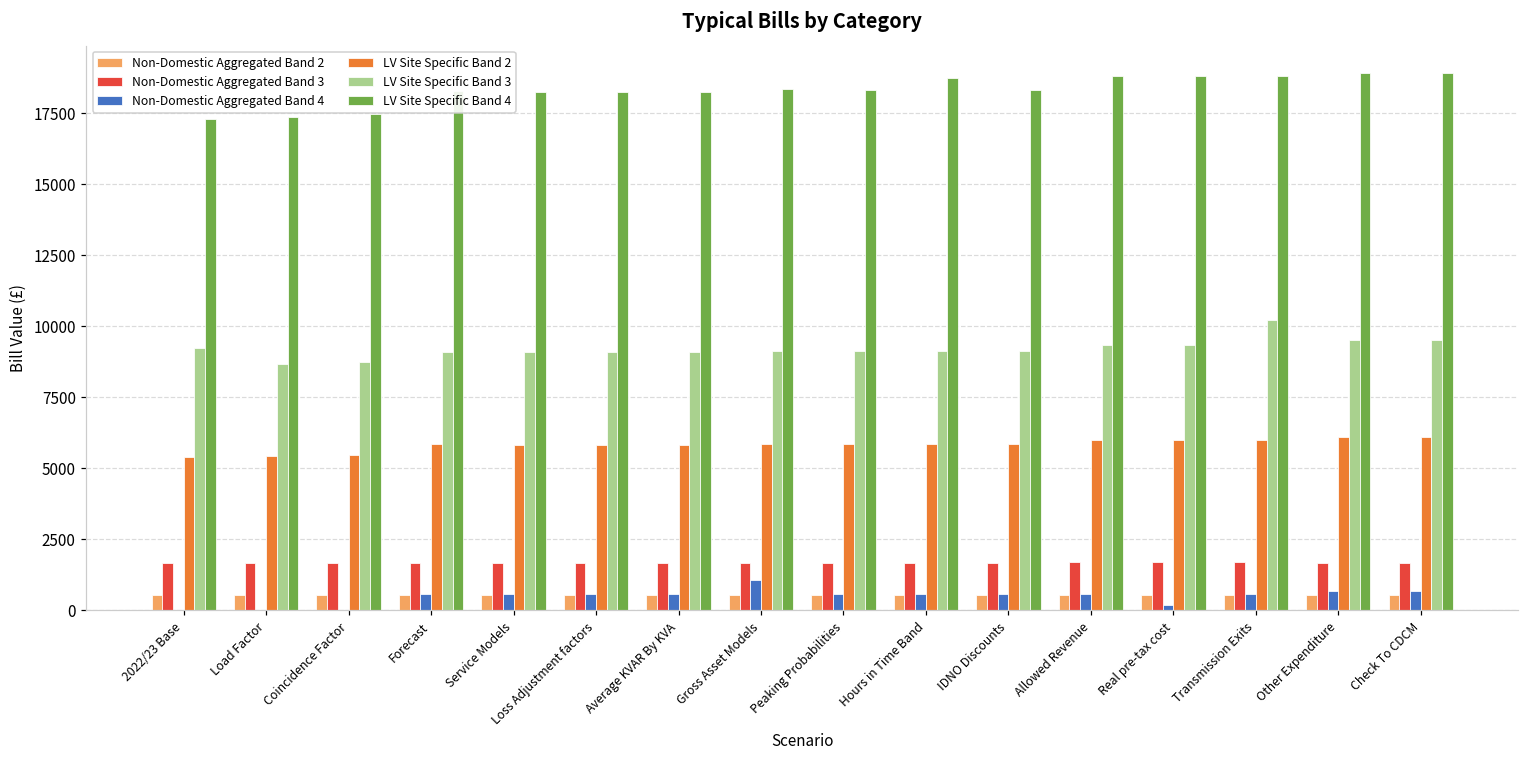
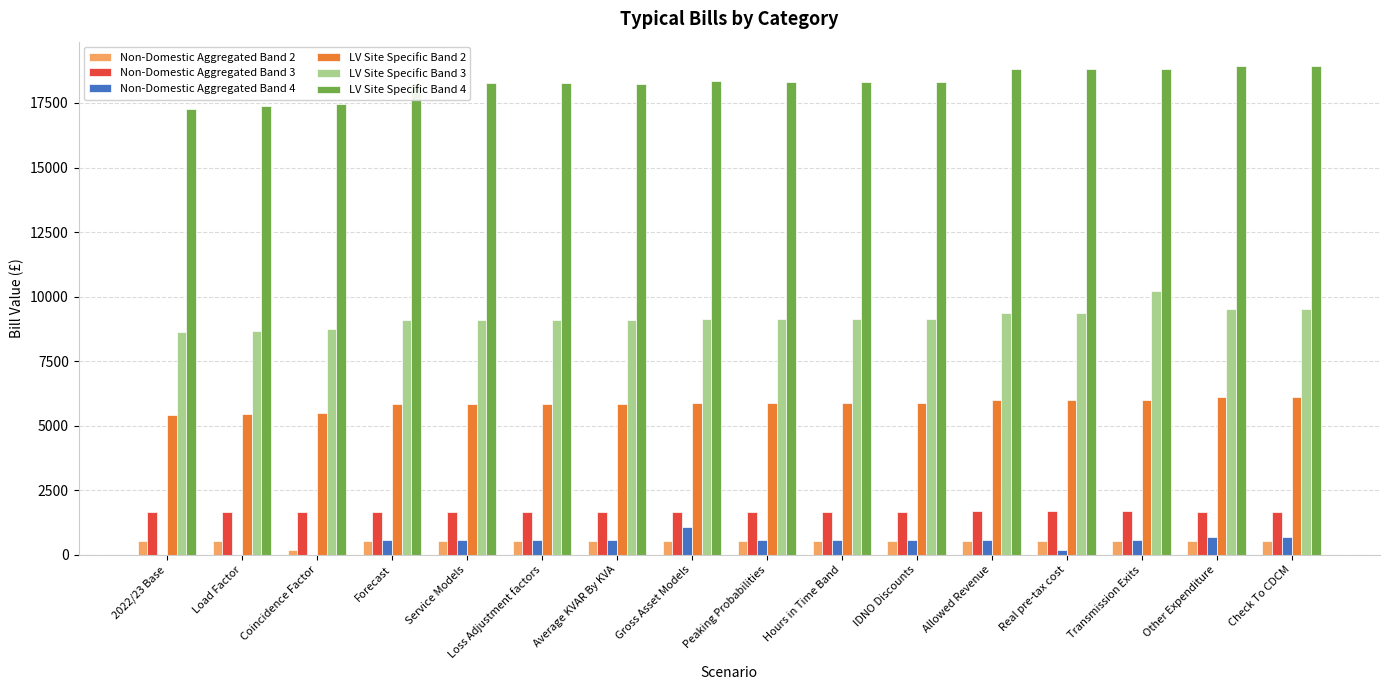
LV Site Specific Band 3, 2022/23 Base: 9200 -> 8600
Non-Domestic Aggregated Band 2, Coincidence Factor: 500 -> 200
LV Site Specific Band 4, Hours in Time Band: 18700 -> 18300
